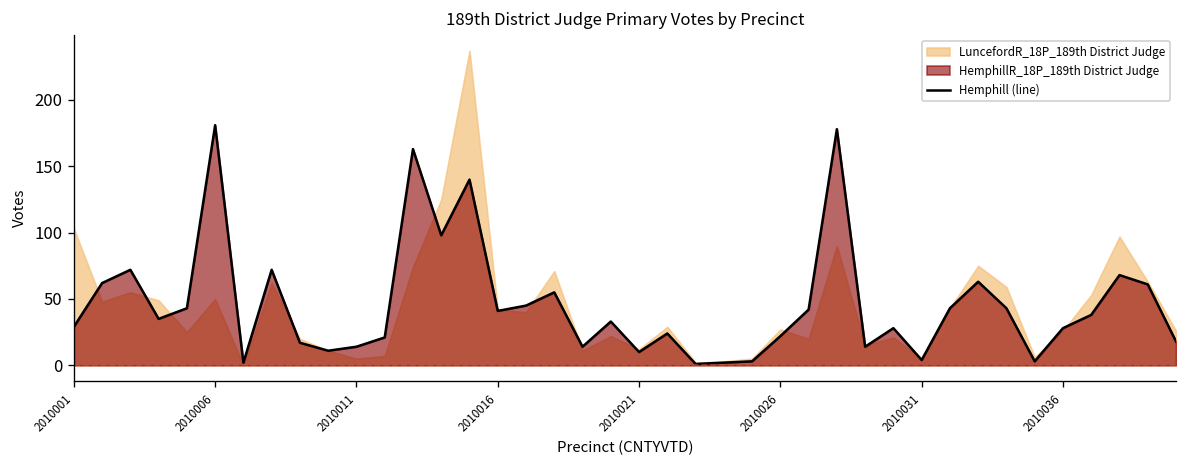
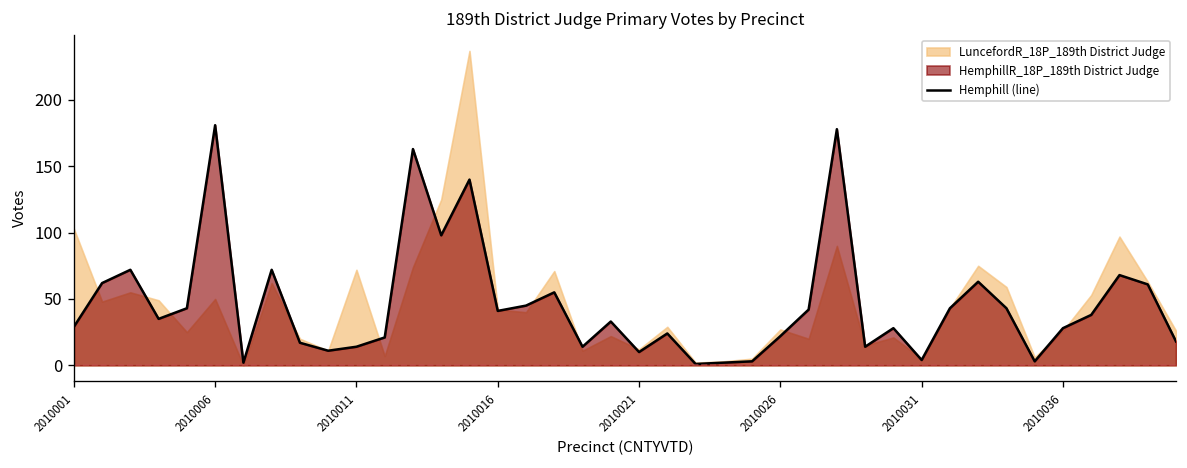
LuncefordR_18P_189th District Judge, 2010011: 5 -> 72
